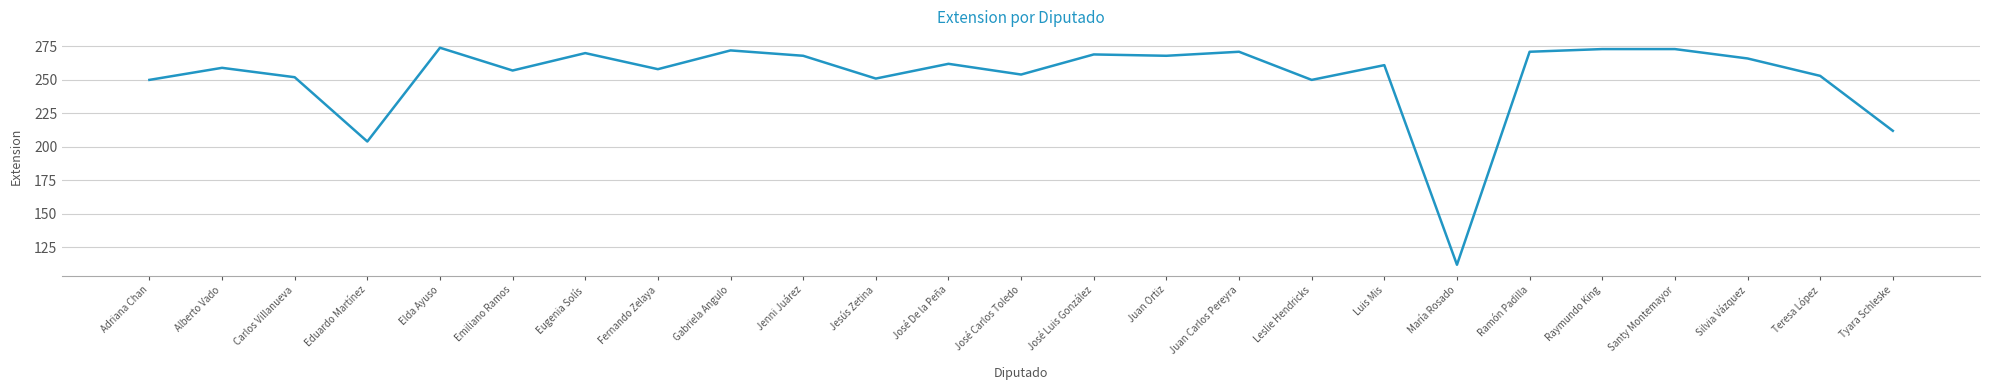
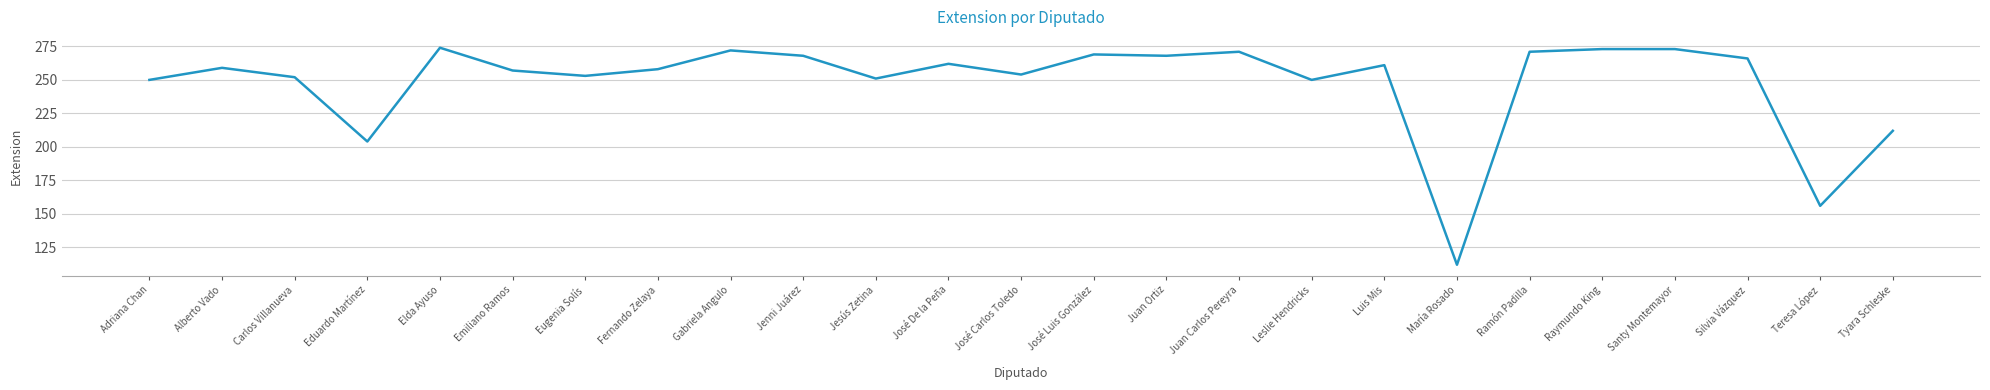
Eugenia Solís: 270 -> 253
Teresa López: 253 -> 156
